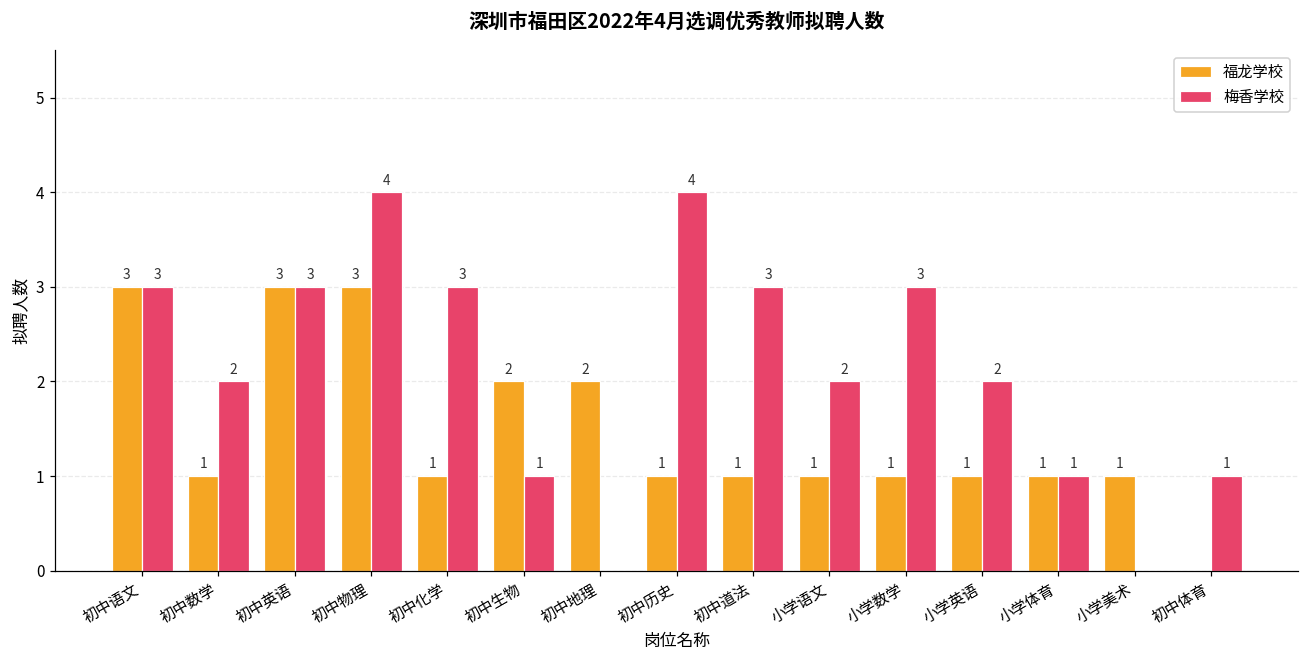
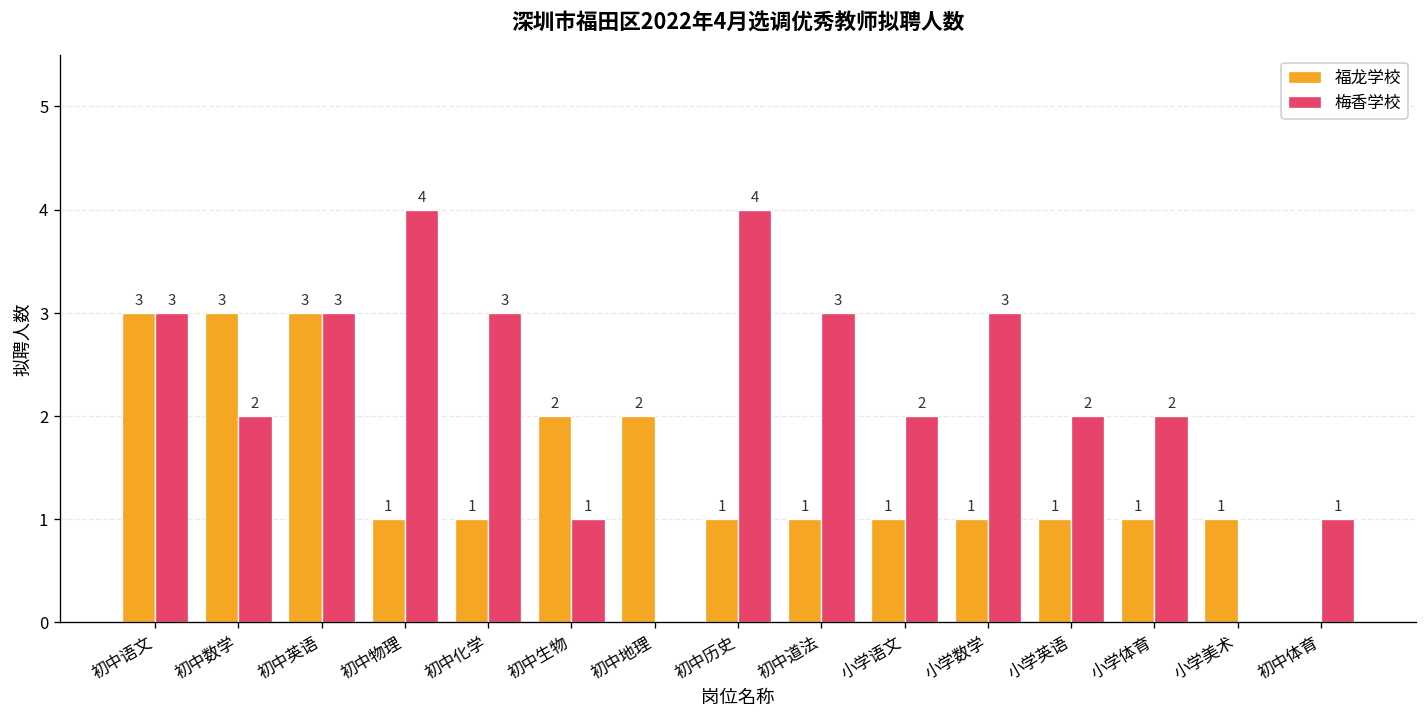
福龙学校, 初中数学: 1 -> 3
福龙学校, 初中物理: 3 -> 1
梅香学校, 小学体育: 1 -> 2
